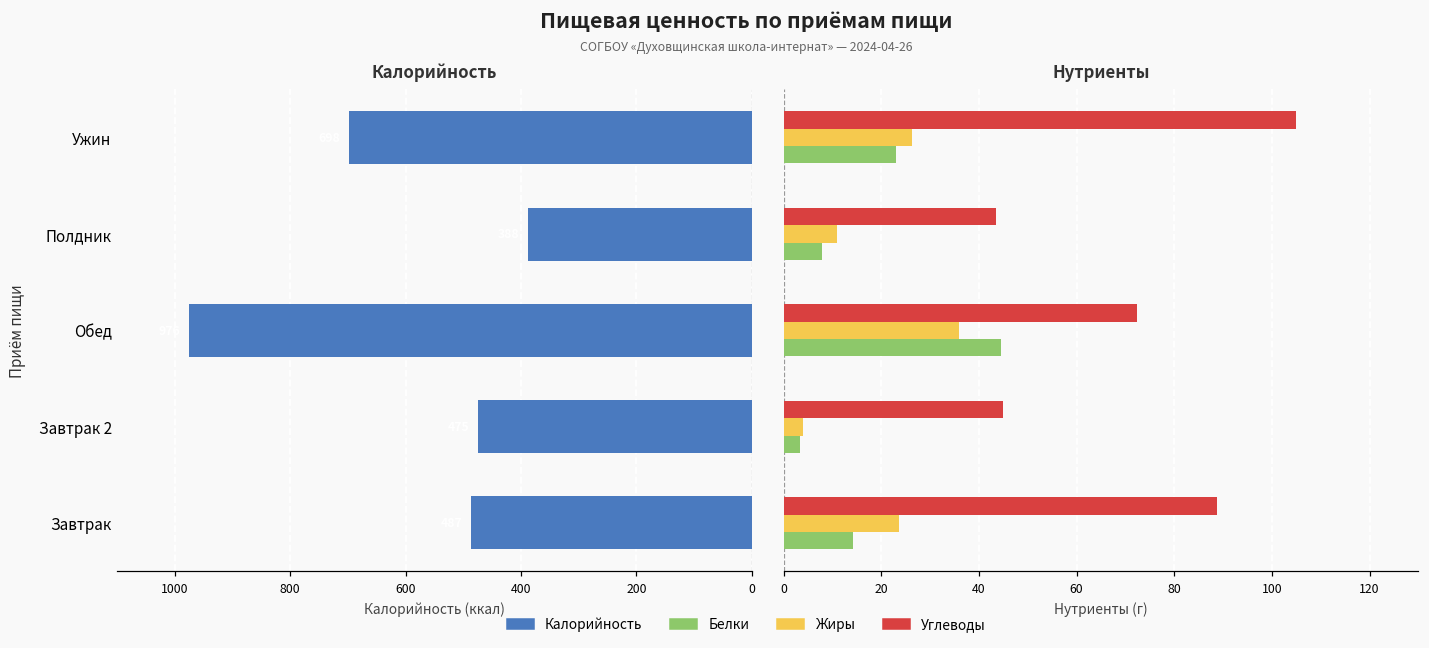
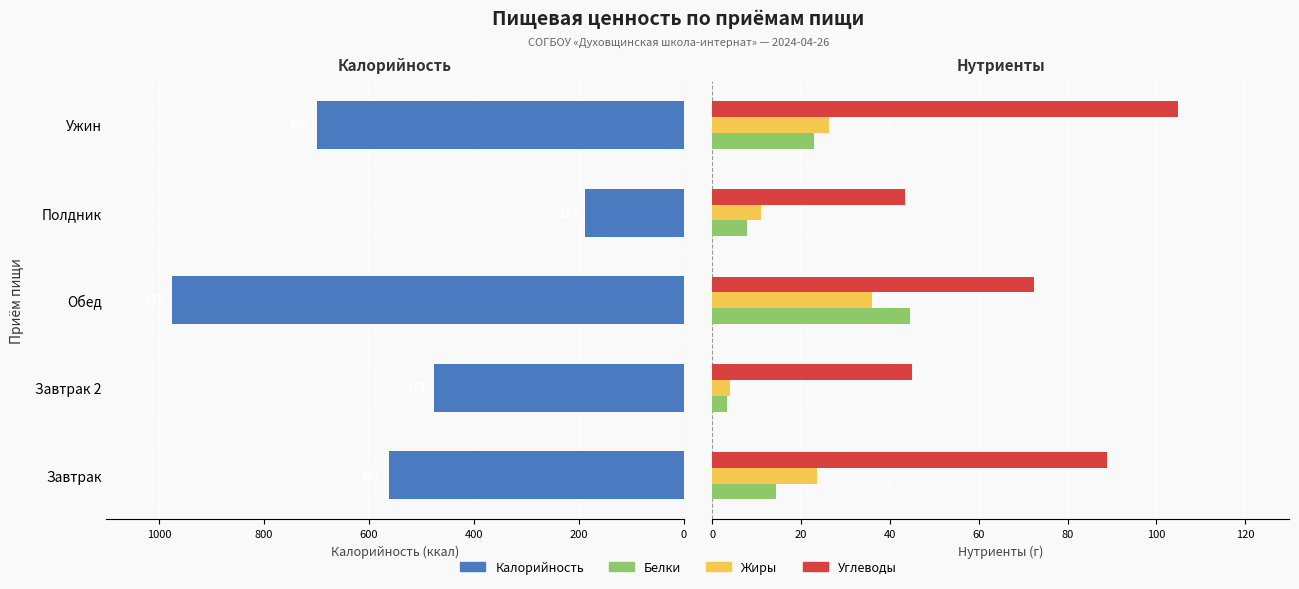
Калорийность, Полдник: 390 -> 190
Калорийность, Завтрак: 490 -> 560
